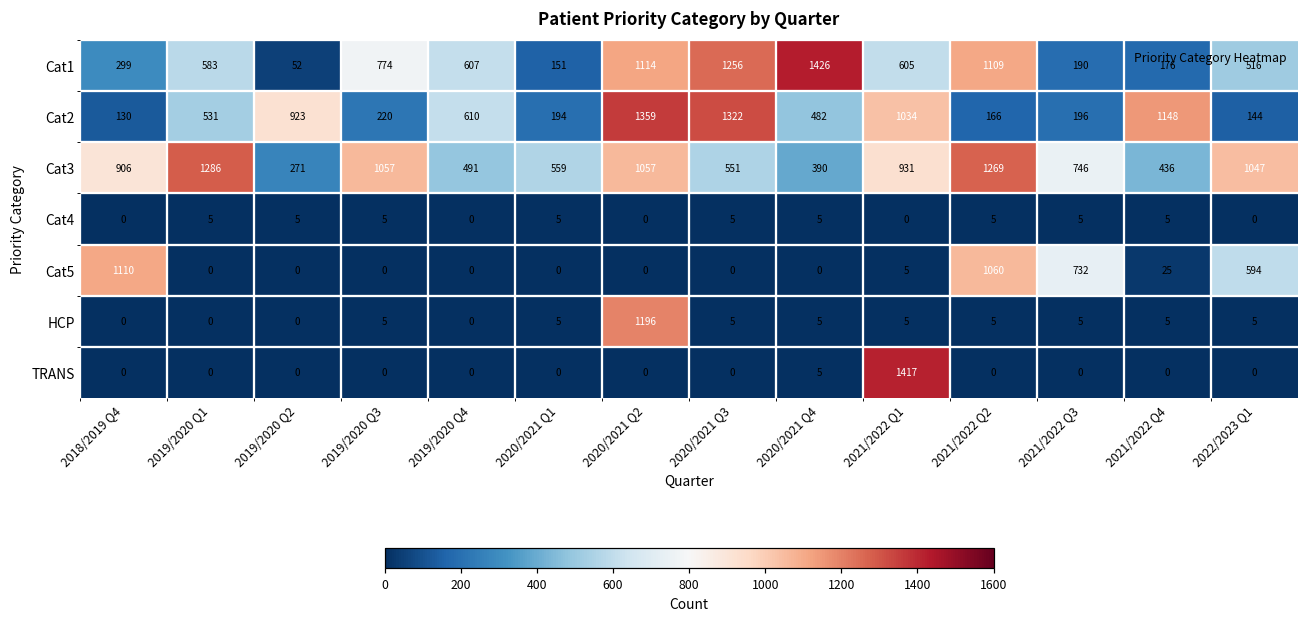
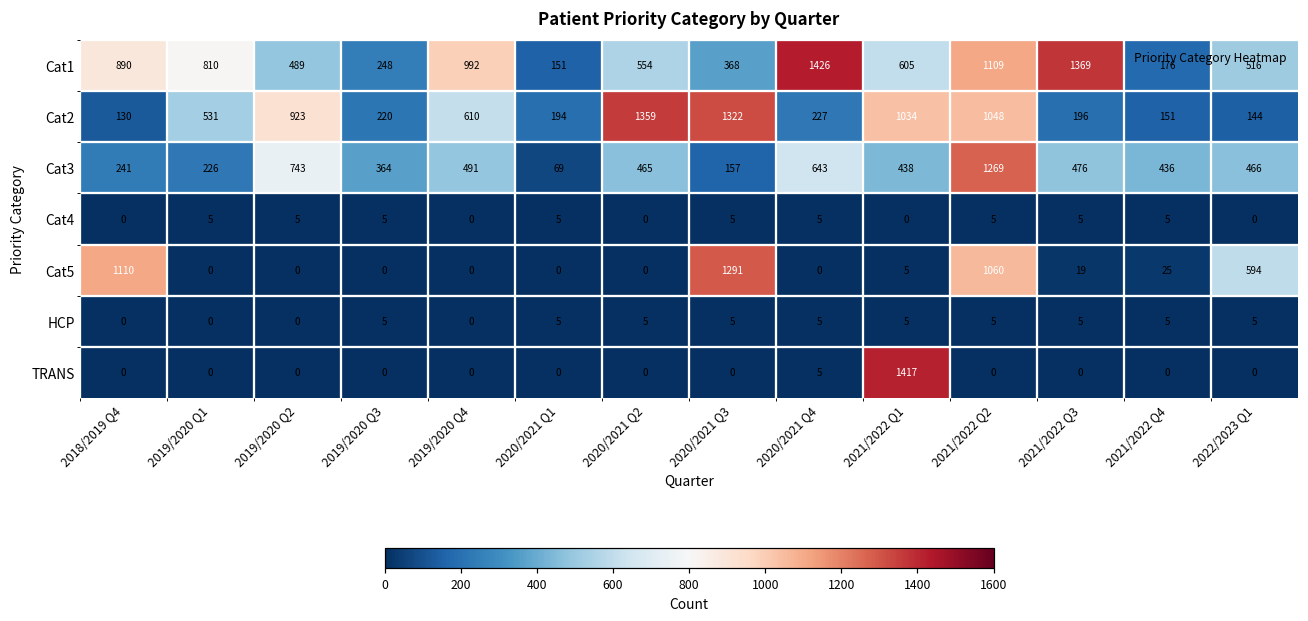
Cat1, 2018/2019 Q4: 299 -> 890
Cat1, 2019/2020 Q1: 583 -> 810
Cat1, 2019/2020 Q2: 52 -> 489
Cat1, 2019/2020 Q3: 774 -> 248
Cat1, 2019/2020 Q4: 607 -> 992
Cat1, 2020/2021 Q2: 1114 -> 554
Cat1, 2020/2021 Q3: 1256 -> 368
Cat1, 2021/2022 Q3: 190 -> 1369
Cat2, 2020/2021 Q4: 482 -> 227
Cat2, 2021/2022 Q2: 166 -> 1048
Cat2, 2021/2022 Q4: 1148 -> 151
Cat3, 2018/2019 Q4: 906 -> 241
Cat3, 2019/2020 Q1: 1286 -> 226
Cat3, 2019/2020 Q2: 271 -> 743
Cat3, 2019/2020 Q3: 1057 -> 364
Cat3, 2020/2021 Q1: 559 -> 69
Cat3, 2020/2021 Q2: 1057 -> 465
Cat3, 2020/2021 Q3: 551 -> 157
Cat3, 2020/2021 Q4: 390 -> 643
Cat3, 2021/2022 Q1: 931 -> 438
Cat3, 2021/2022 Q3: 746 -> 476
Cat3, 2022/2023 Q1: 1047 -> 466
Cat5, 2020/2021 Q3: 0 -> 1291
Cat5, 2021/2022 Q3: 732 -> 19
HCP, 2020/2021 Q2: 1196 -> 5
